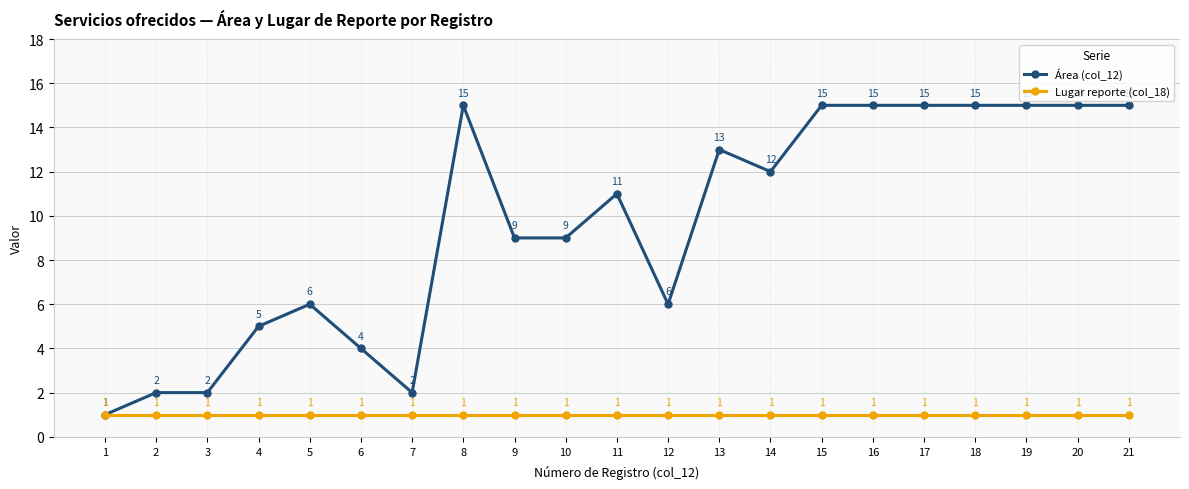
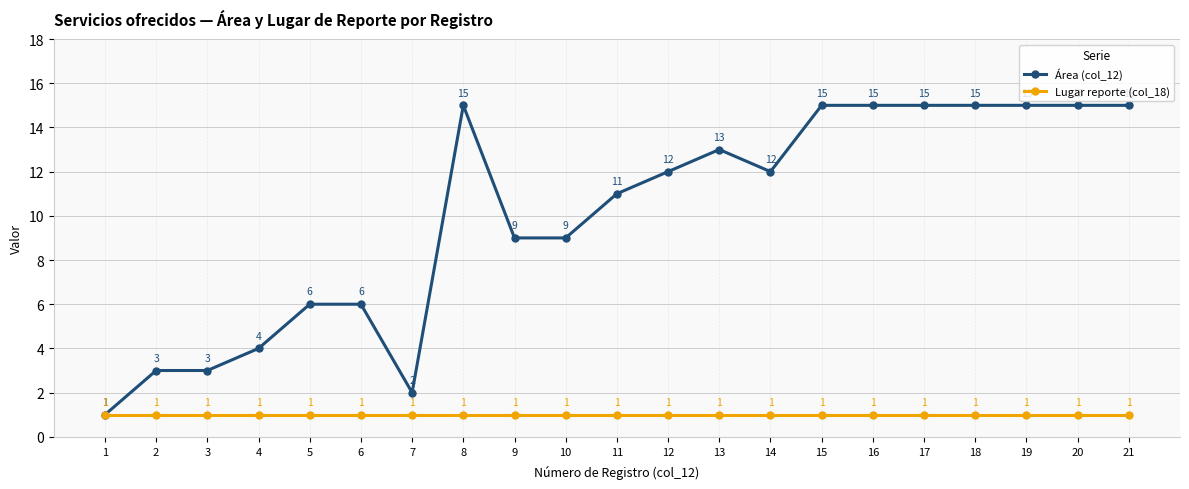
Área (col_12), 2: 2 -> 3
Área (col_12), 3: 2 -> 3
Área (col_12), 4: 5 -> 4
Área (col_12), 6: 4 -> 6
Área (col_12), 12: 6 -> 12
